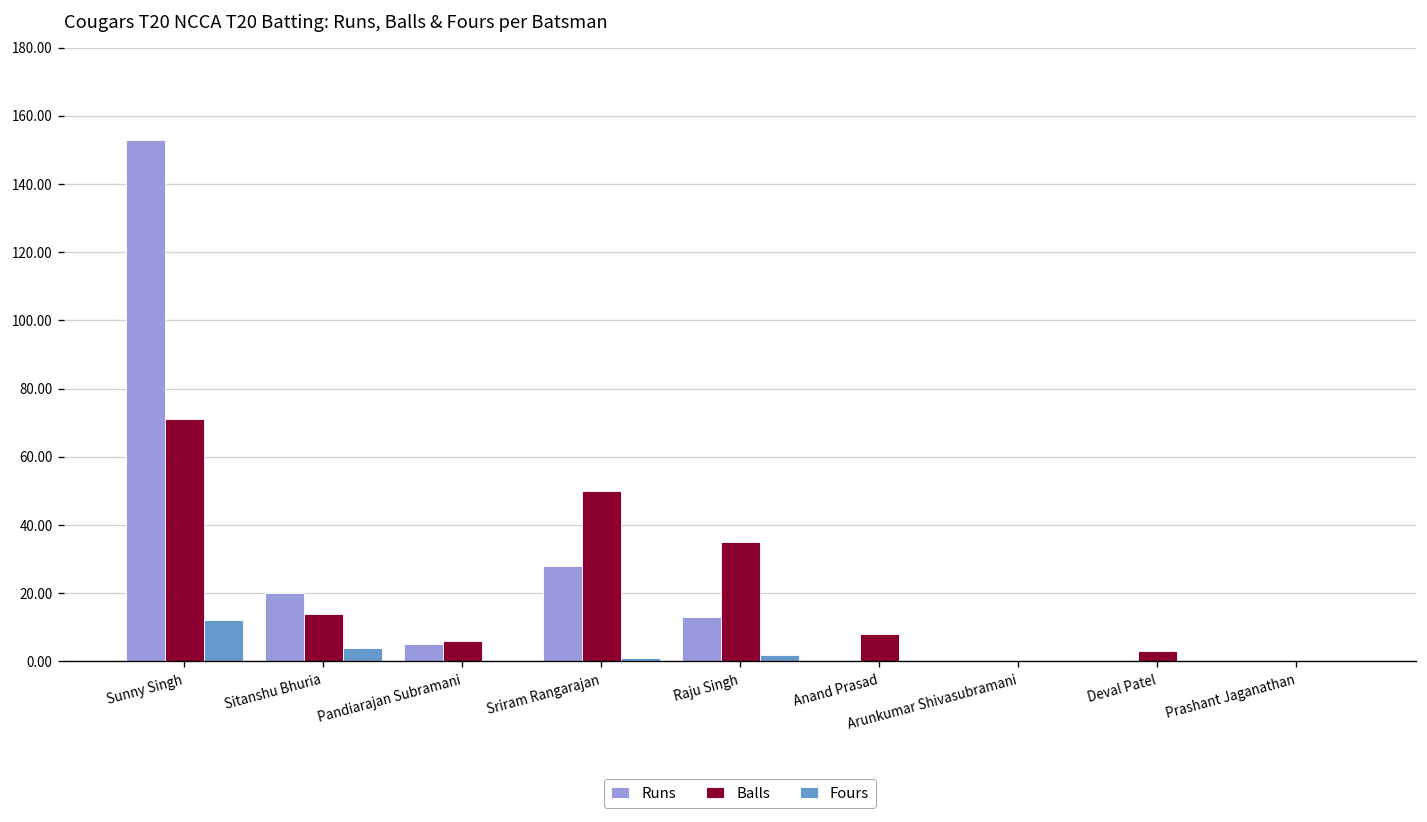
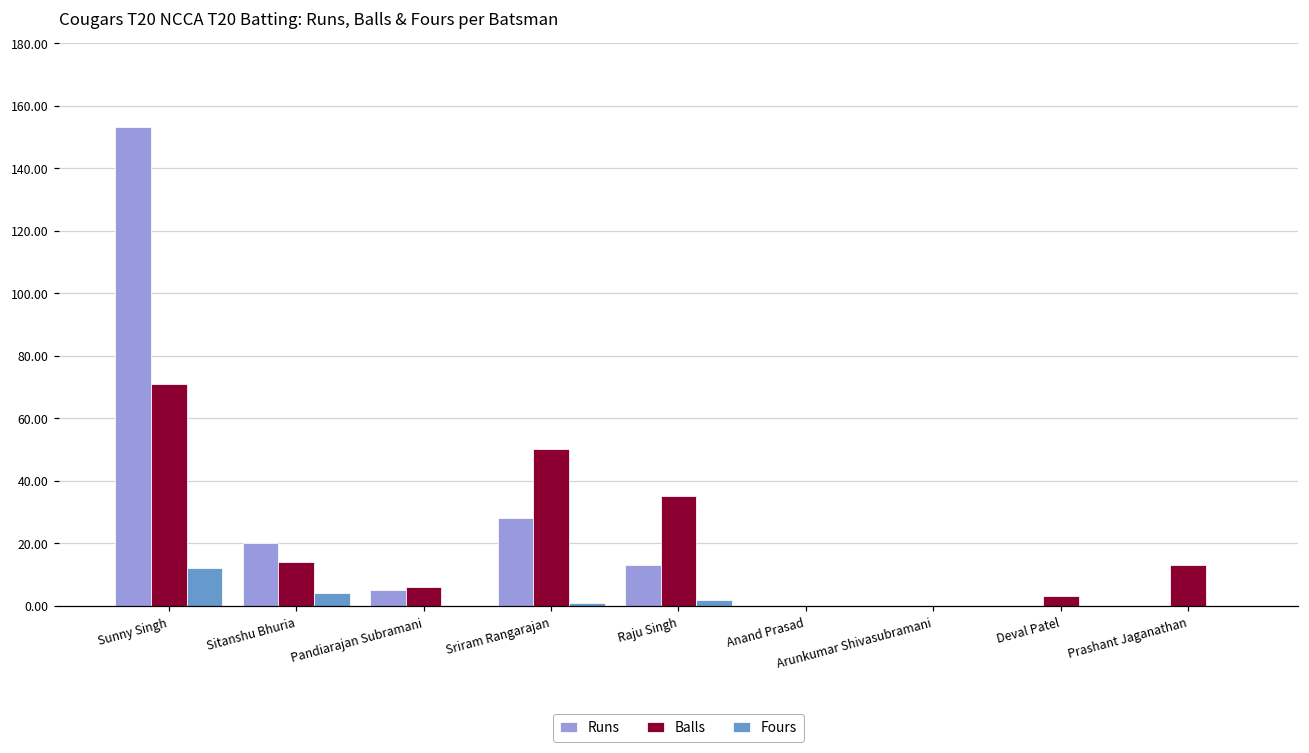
Balls, Anand Prasad: 8 -> 0
Balls, Prashant Jaganathan: 0 -> 13
